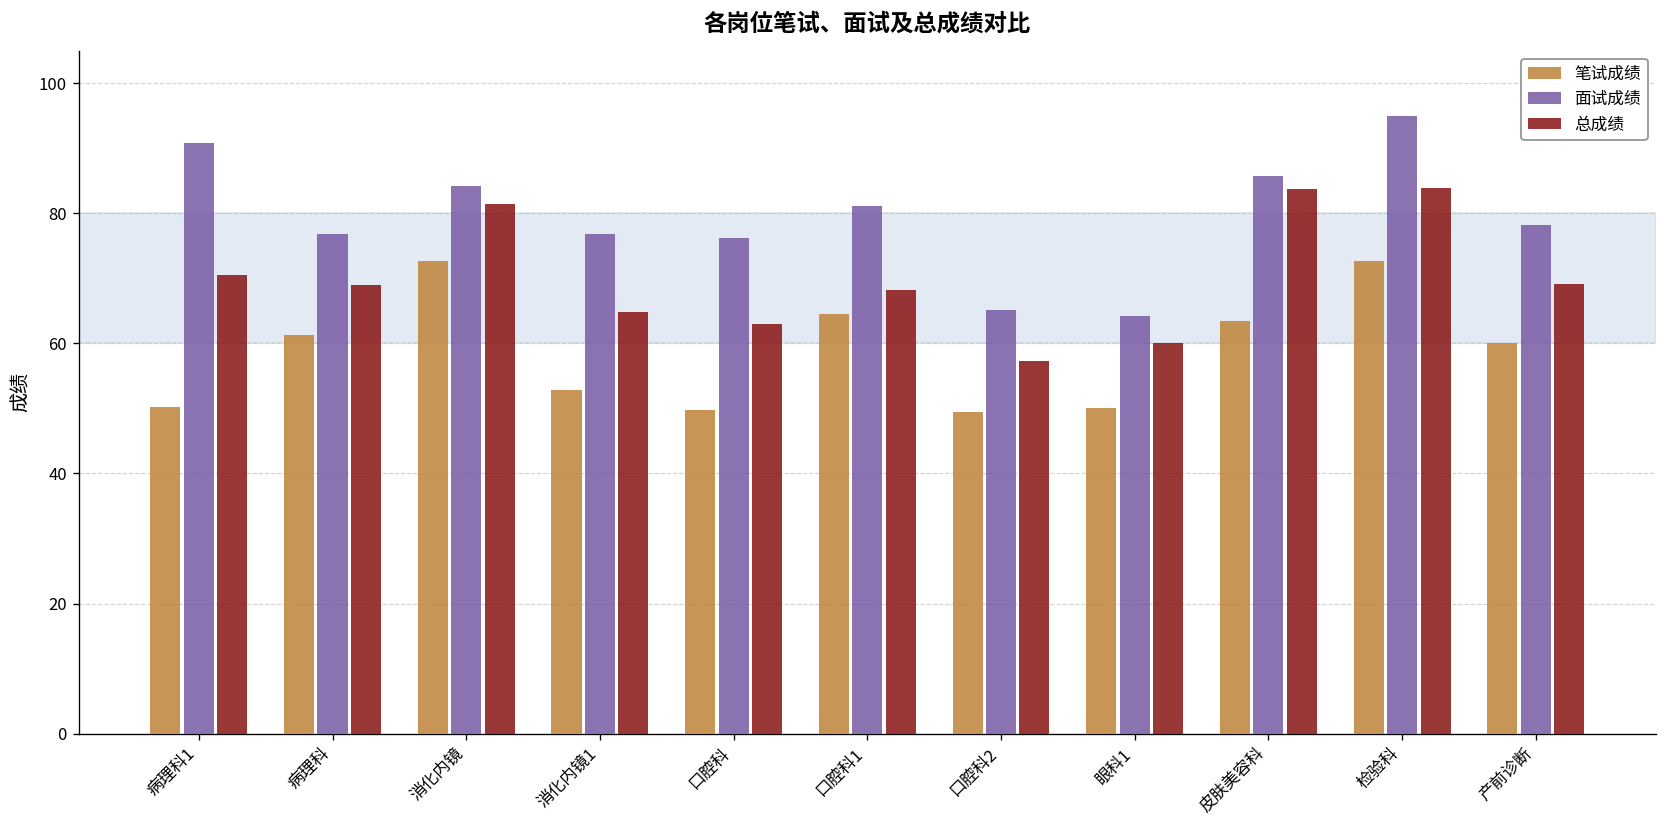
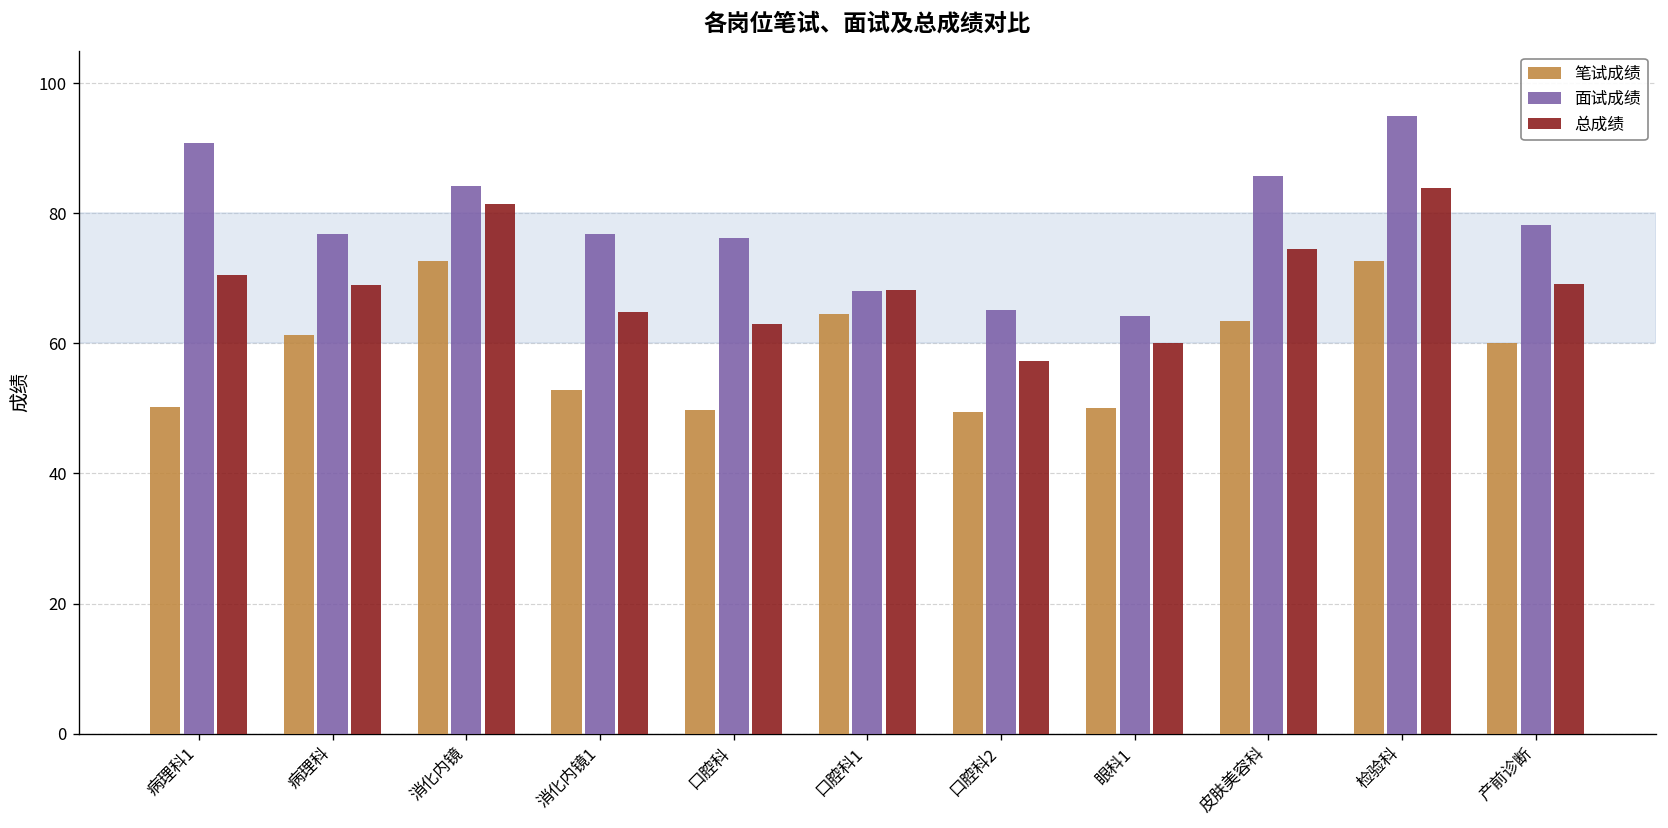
面试成绩, 口腔科1: 81 -> 68
总成绩, 皮肤美容科: 84 -> 75
